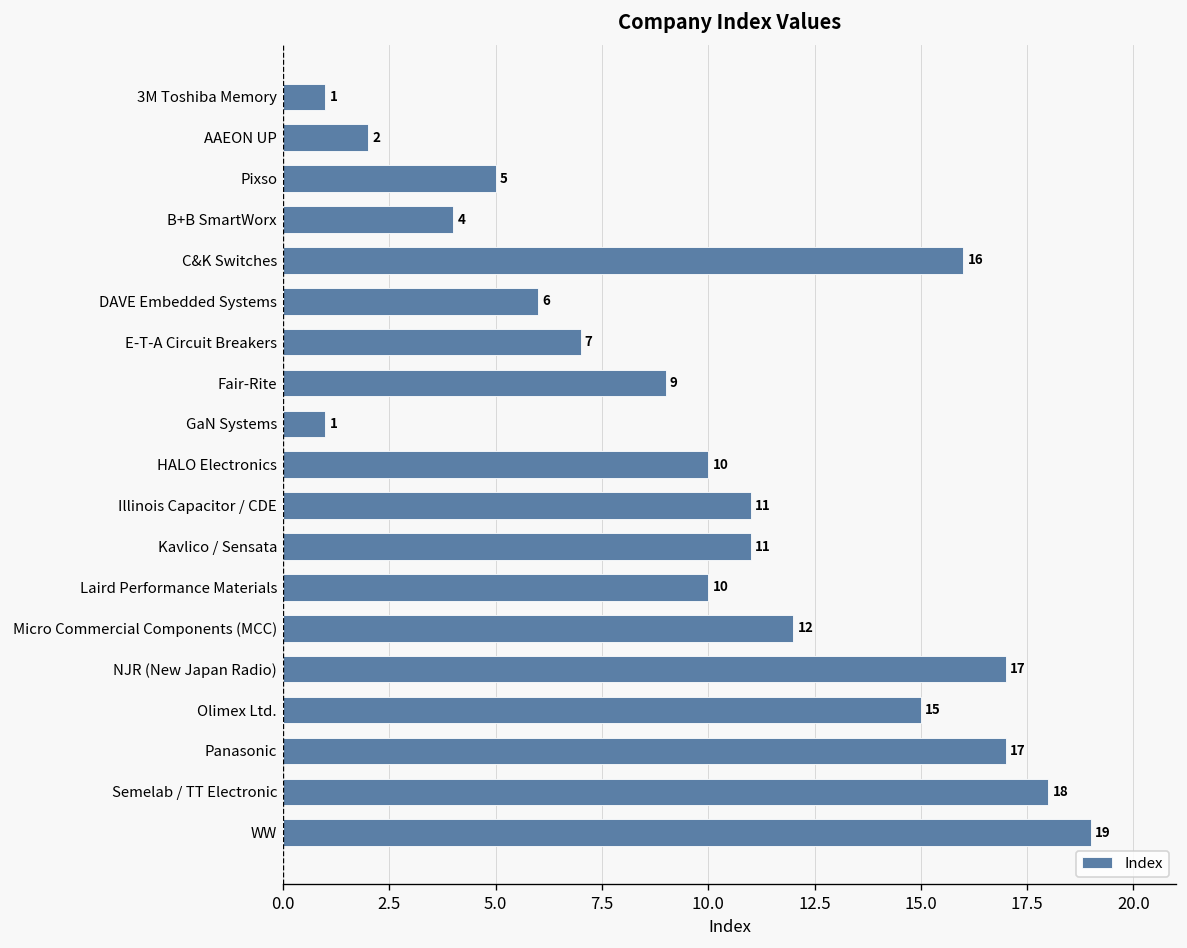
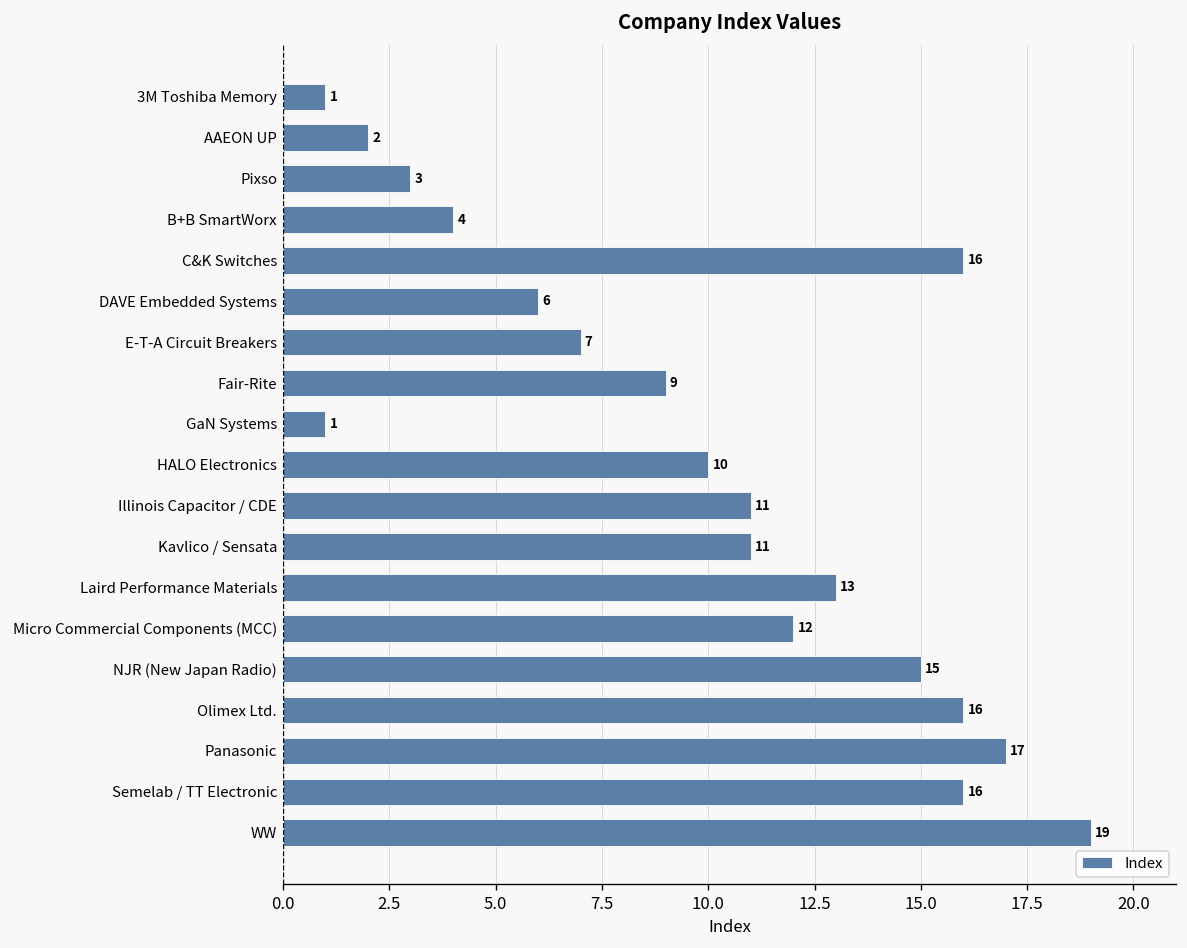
Pixso: 5 -> 3
Laird Performance Materials: 10 -> 13
NJR (New Japan Radio): 17 -> 15
Olimex Ltd.: 15 -> 16
Semelab / TT Electronic: 18 -> 16
